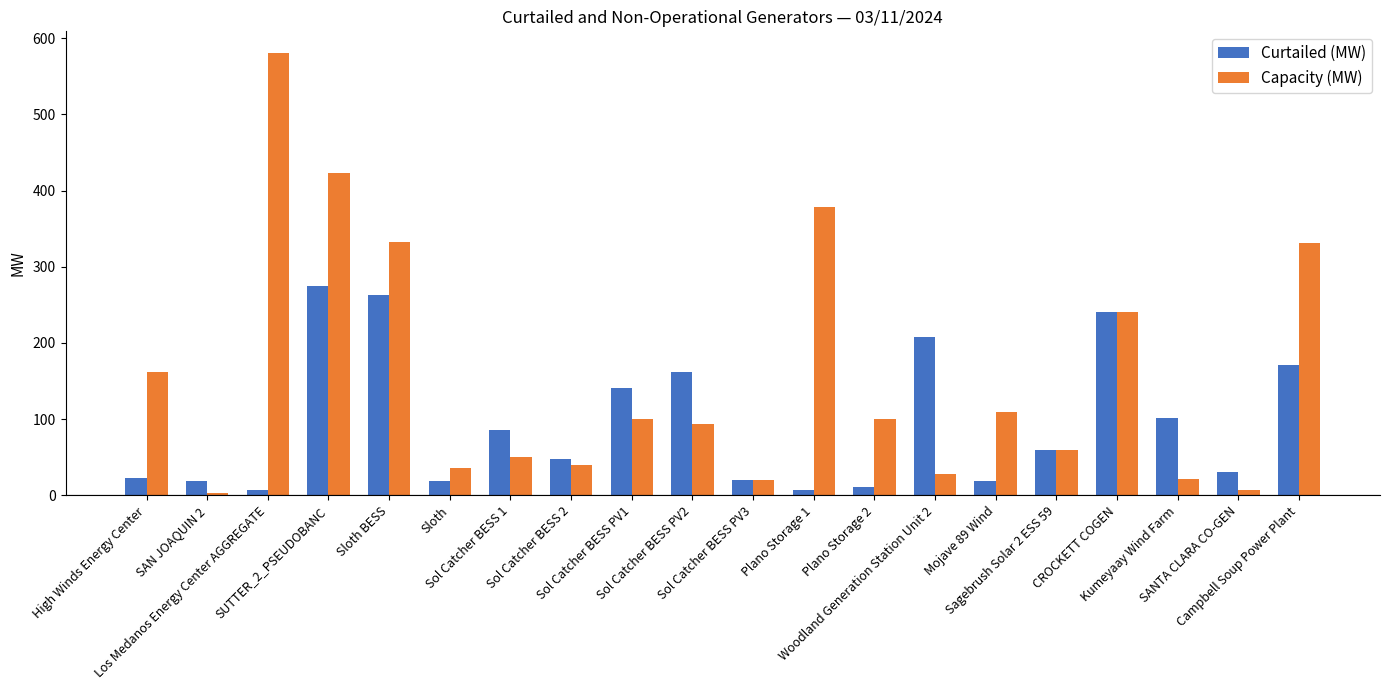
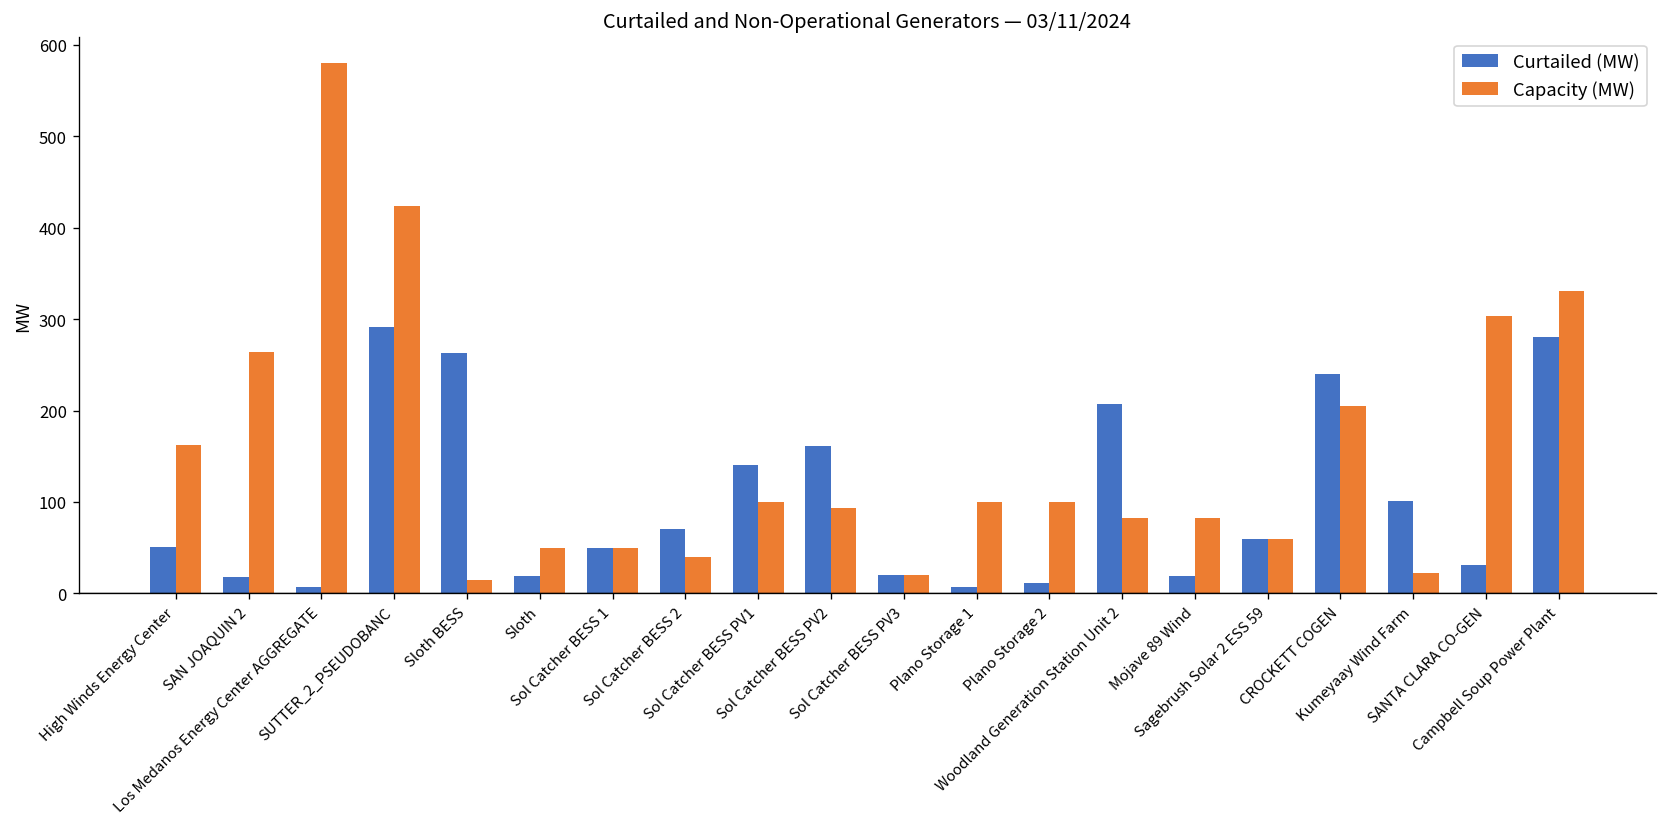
Curtailed (MW), High Winds Energy Center: 20 -> 50
Capacity (MW), SAN JOAQUIN 2: 0 -> 260
Curtailed (MW), SUTTER_2_PSEUDOBANC: 280 -> 290
Capacity (MW), Sloth BESS: 330 -> 20
Capacity (MW), Sloth: 40 -> 50
Curtailed (MW), Sol Catcher BESS 1: 90 -> 50
Curtailed (MW), Sol Catcher BESS 2: 50 -> 70
Capacity (MW), Plano Storage 1: 380 -> 100
Capacity (MW), Woodland Generation Station Unit 2: 30 -> 80
Capacity (MW), Mojave 89 Wind: 110 -> 80
Capacity (MW), CROCKETT COGEN: 240 -> 200
Capacity (MW), SANTA CLARA CO-GEN: 10 -> 300
Curtailed (MW), Campbell Soup Power Plant: 170 -> 280
